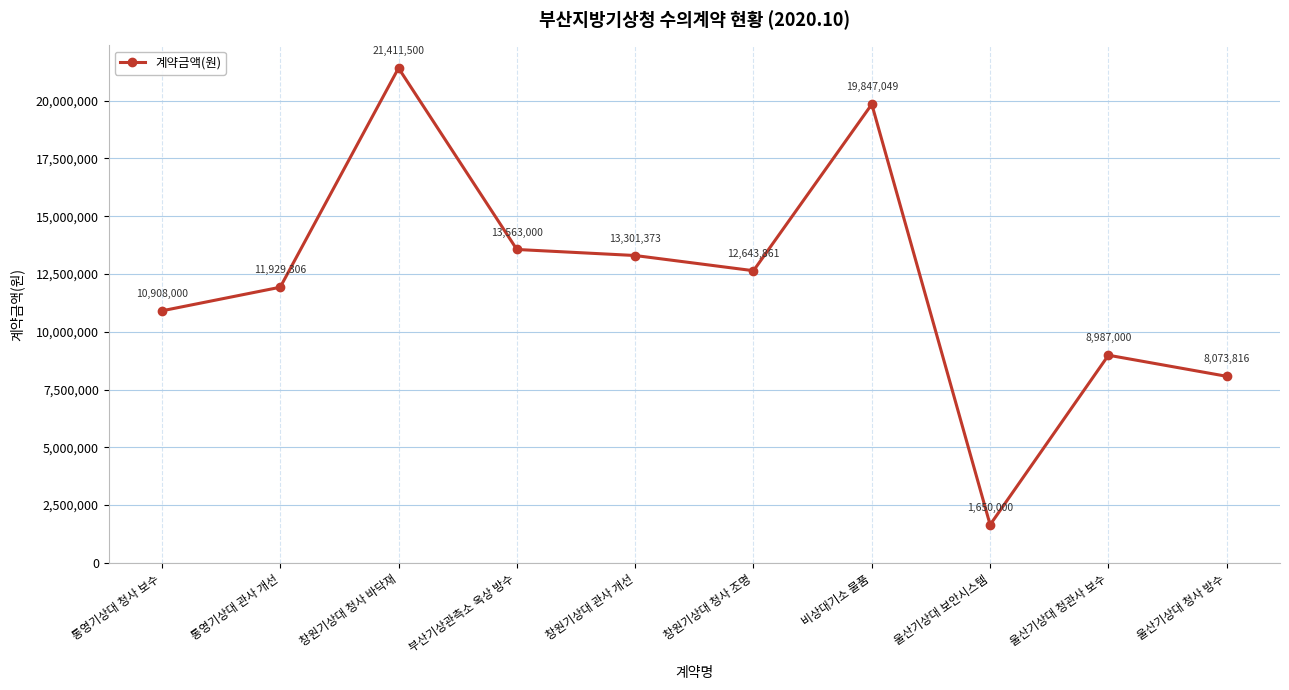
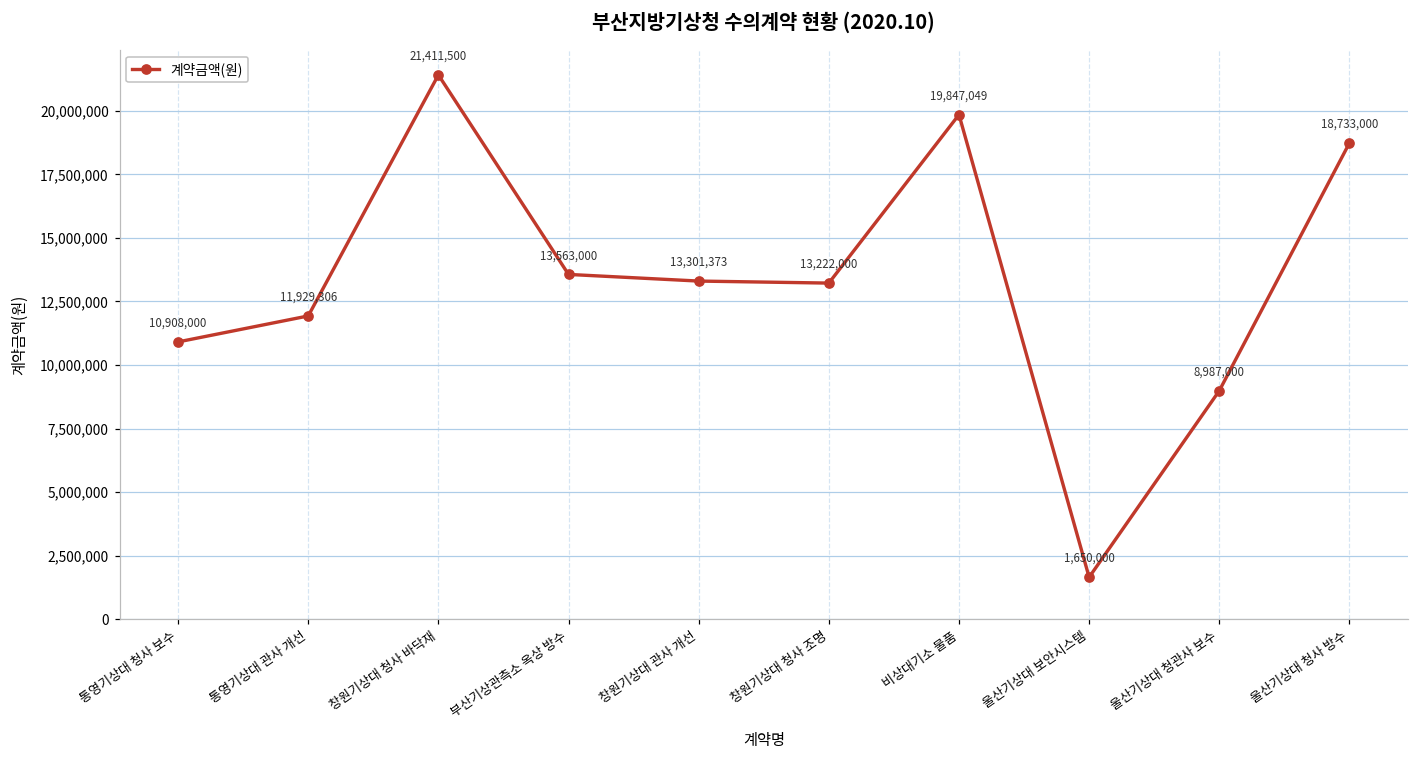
창원기상대 청사 조명: 12,643,861 -> 13,222,000
울산기상대 청사 방수: 8,073,816 -> 18,733,000
